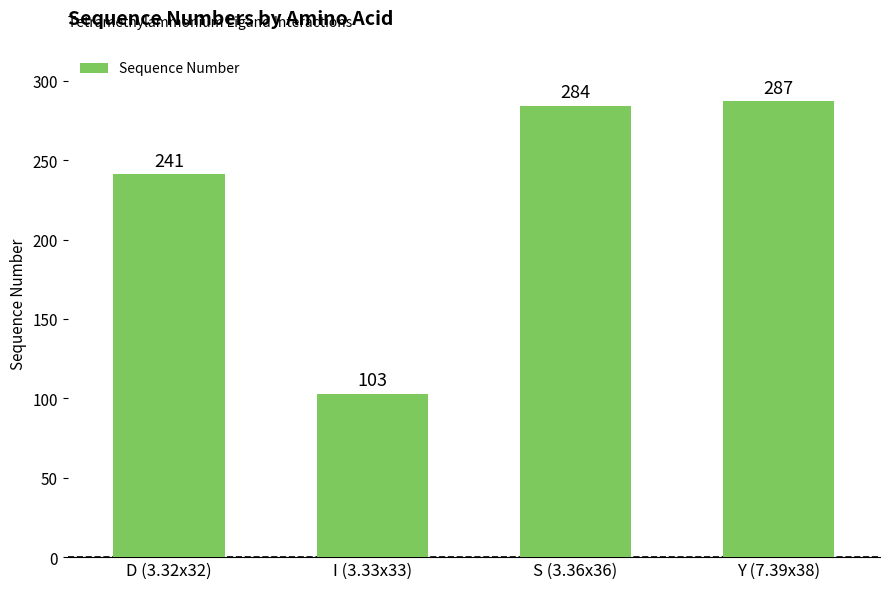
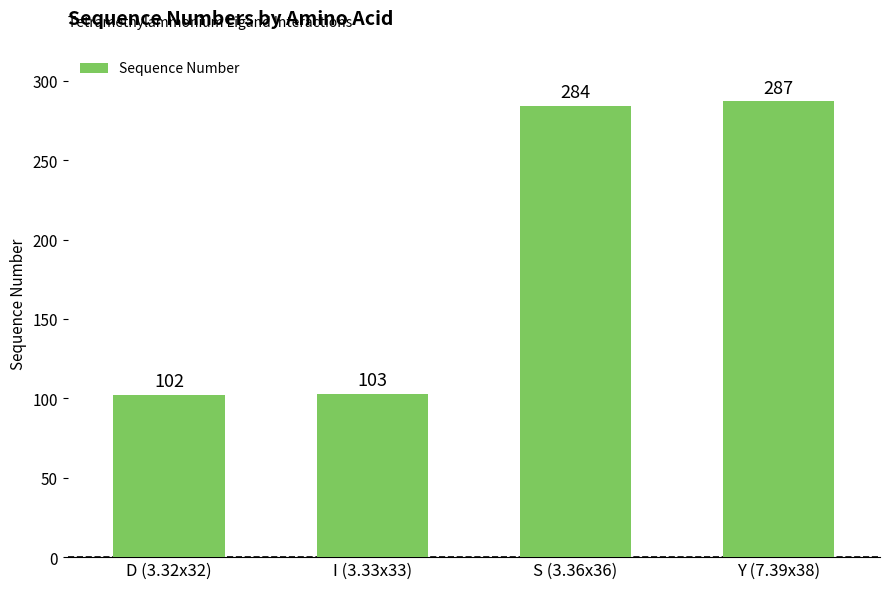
D (3.32x32): 241 -> 102
